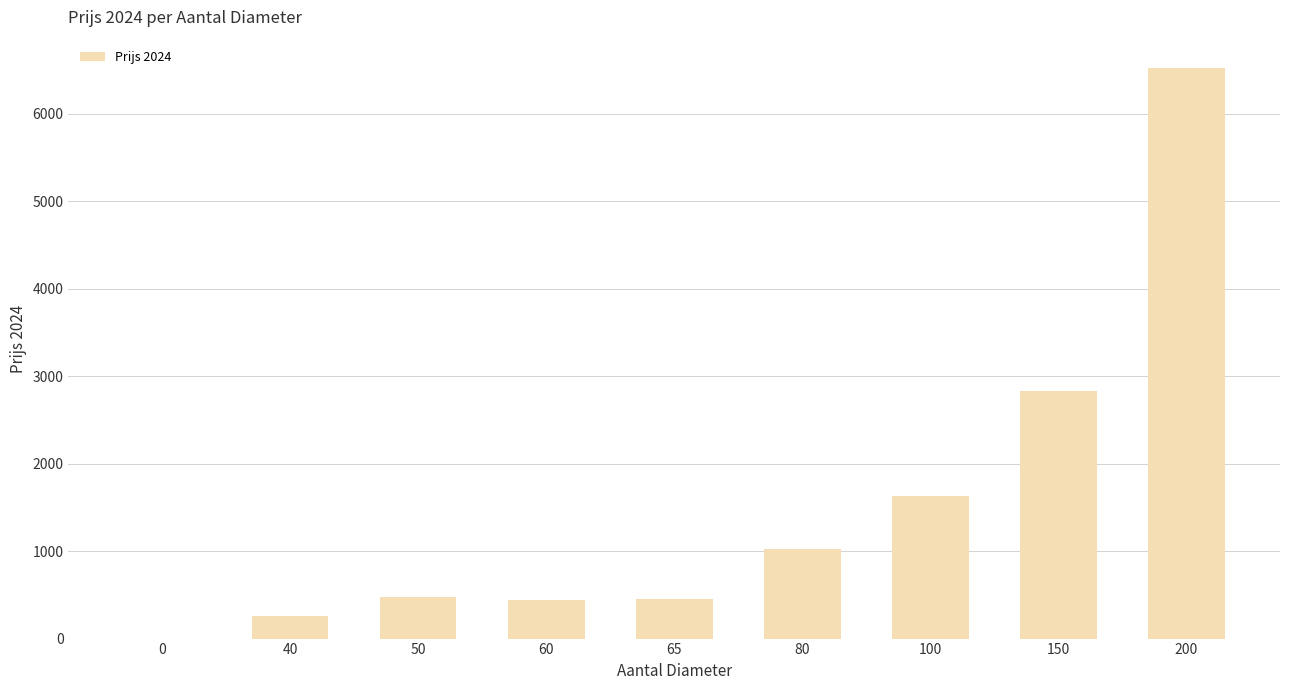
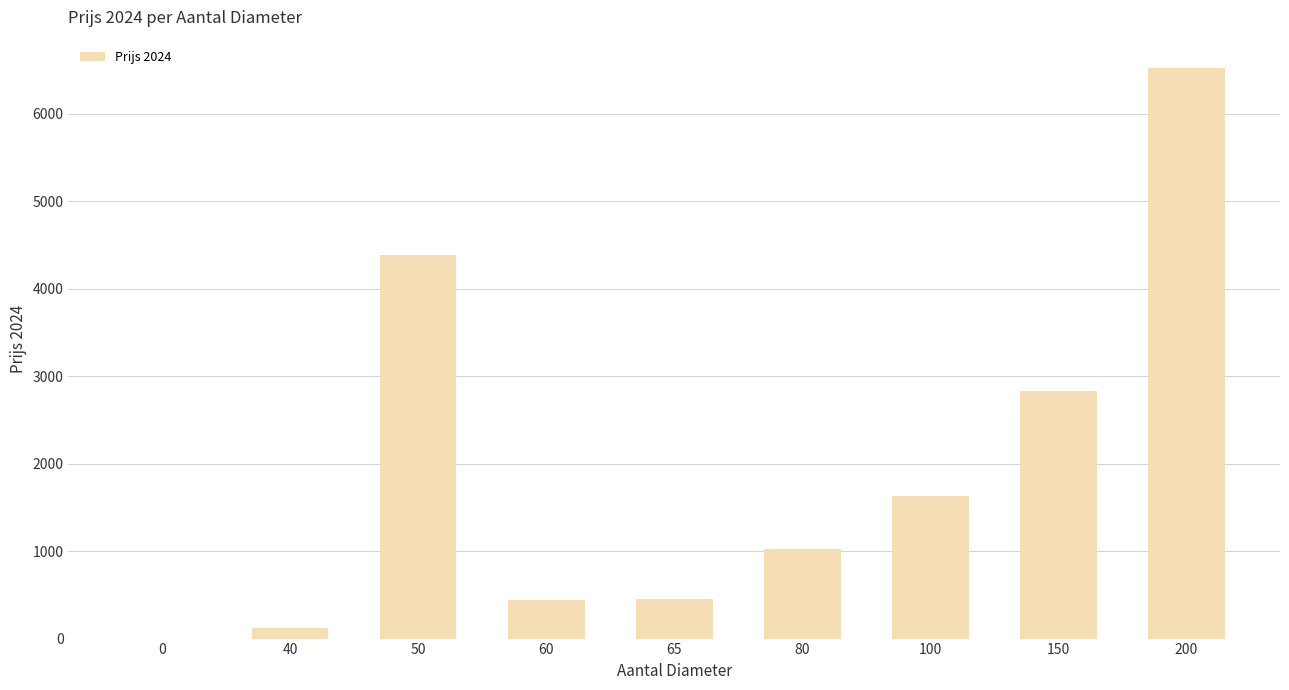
40: 300 -> 100
50: 500 -> 4400
